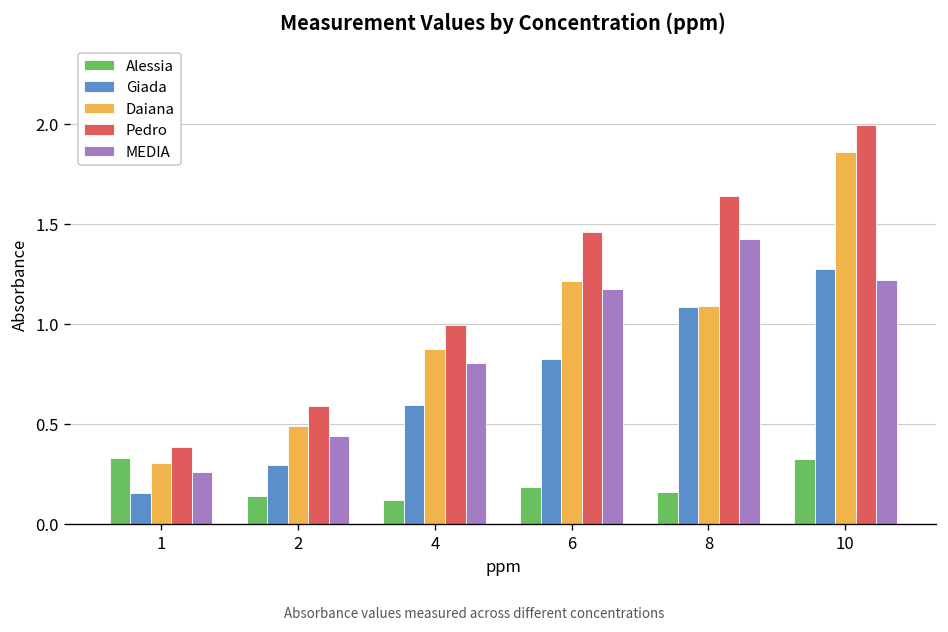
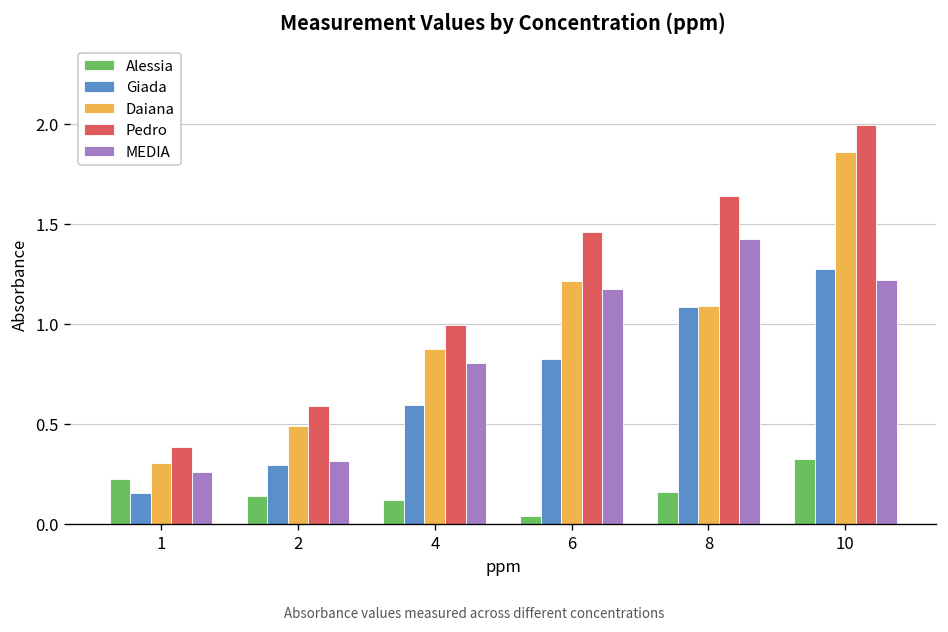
Alessia, 1: 0.33 -> 0.22
MEDIA, 2: 0.44 -> 0.31
Alessia, 6: 0.18 -> 0.04
